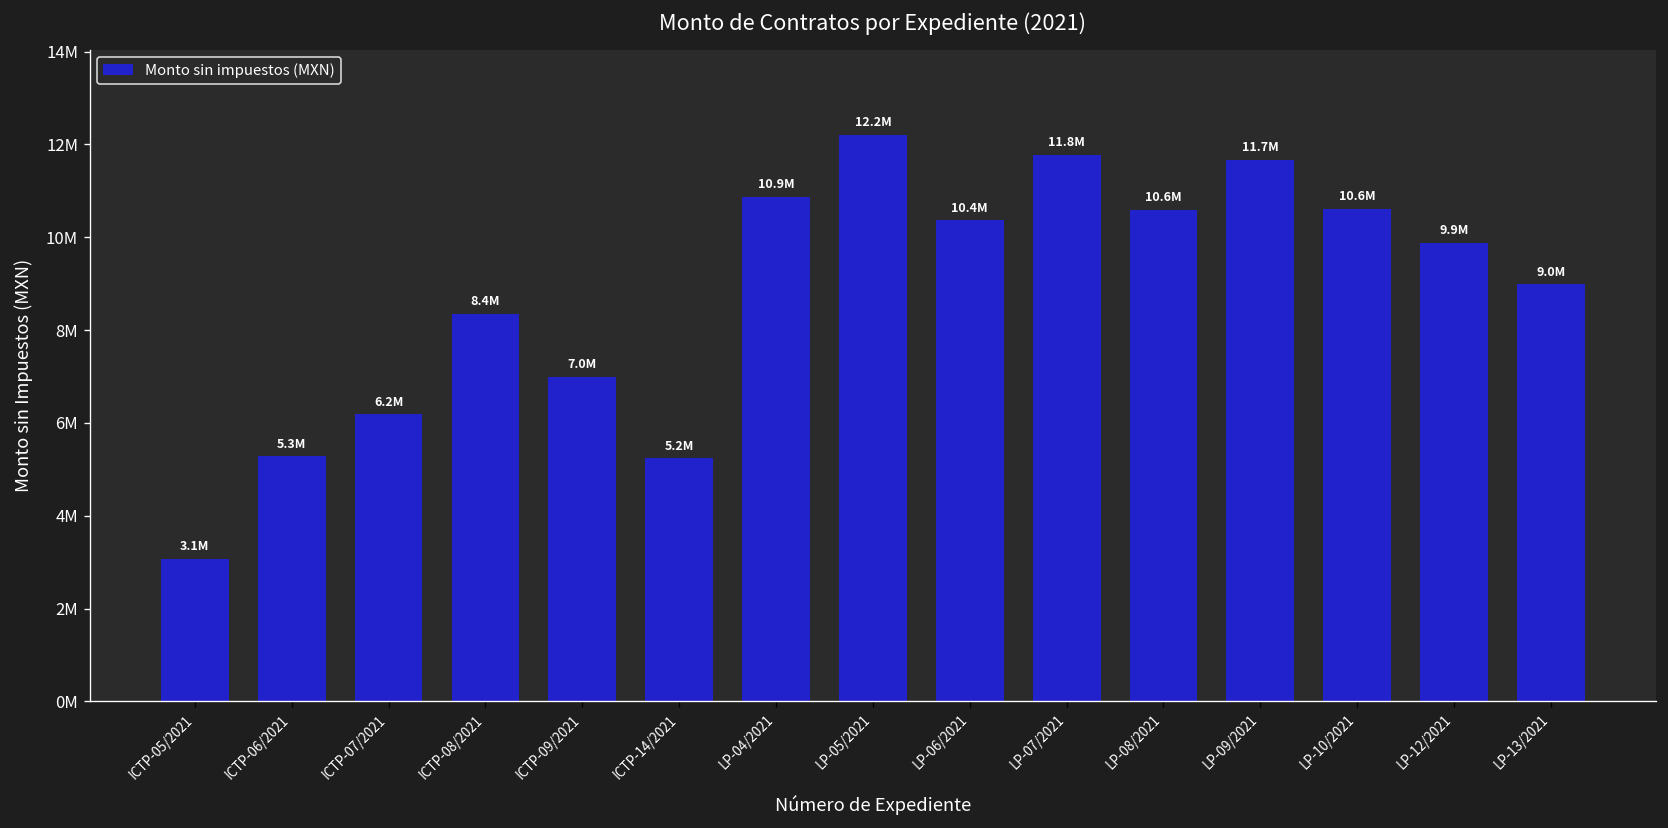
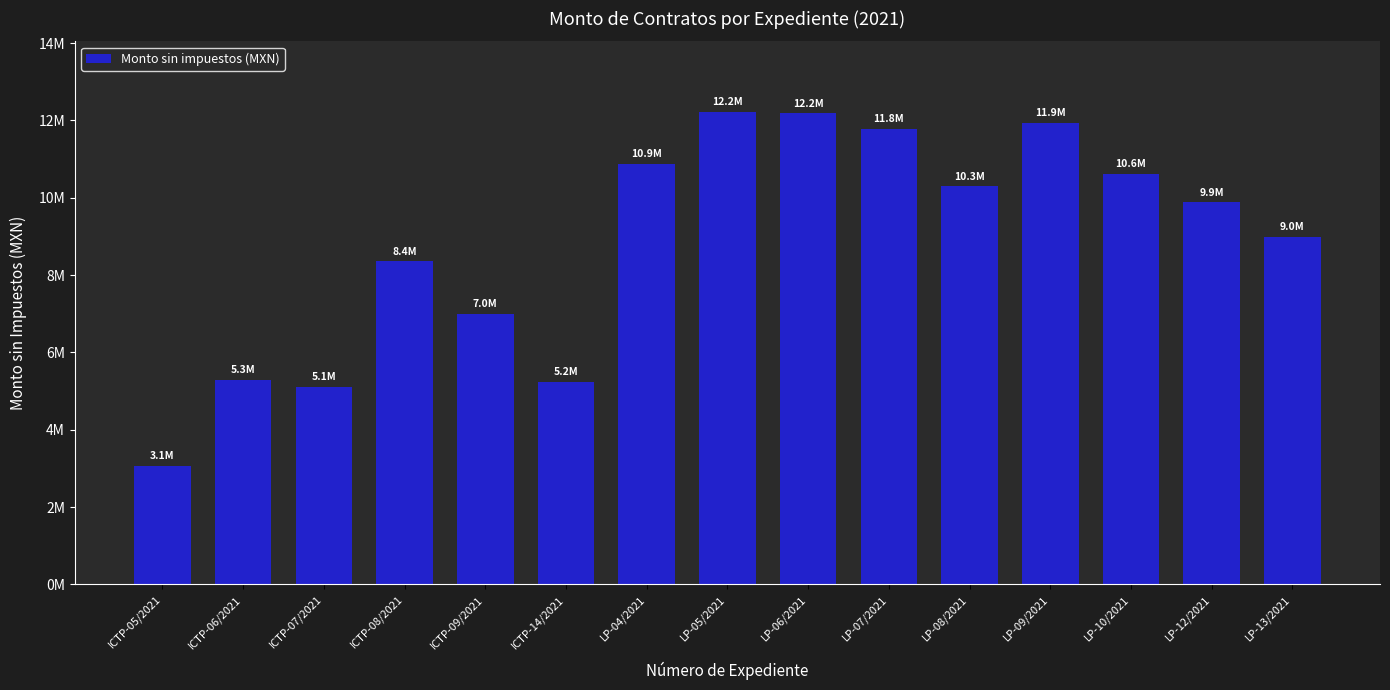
ICTP-07/2021: 6.2M -> 5.1M
LP-06/2021: 10.4M -> 12.2M
LP-08/2021: 10.6M -> 10.3M
LP-09/2021: 11.7M -> 11.9M
